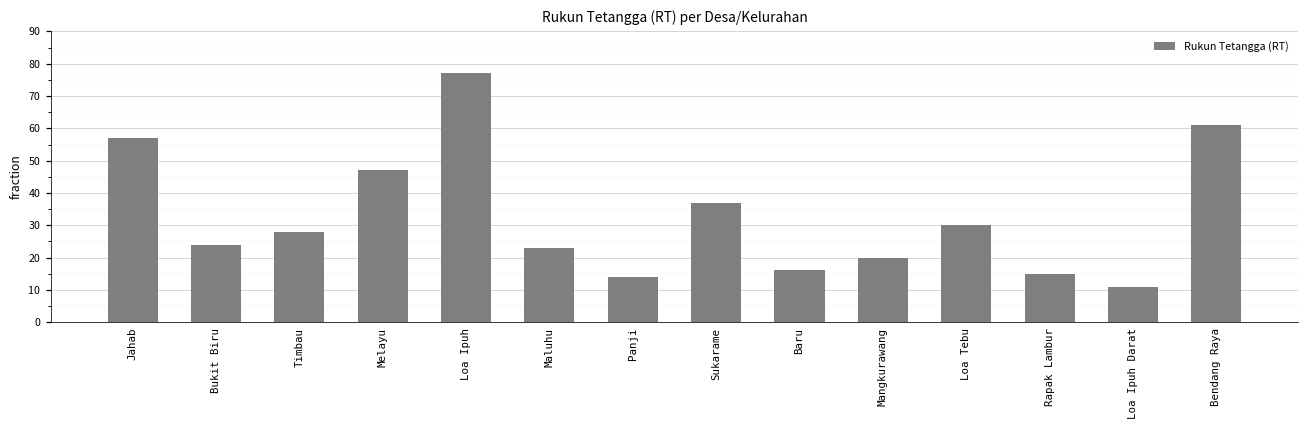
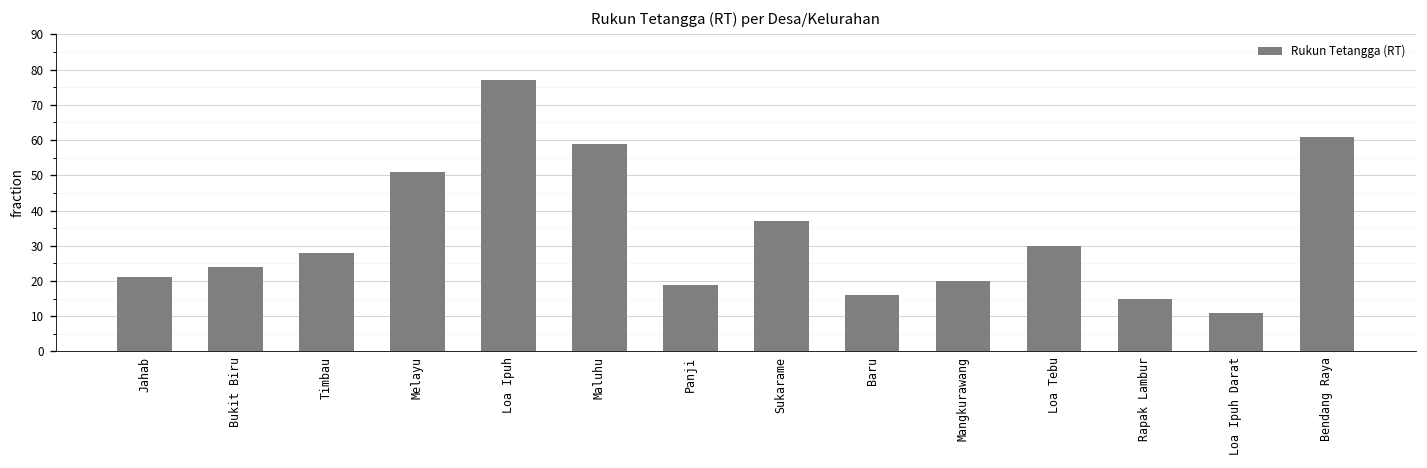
Jahab: 57 -> 21
Melayu: 47 -> 51
Maluhu: 23 -> 59
Panji: 14 -> 19
